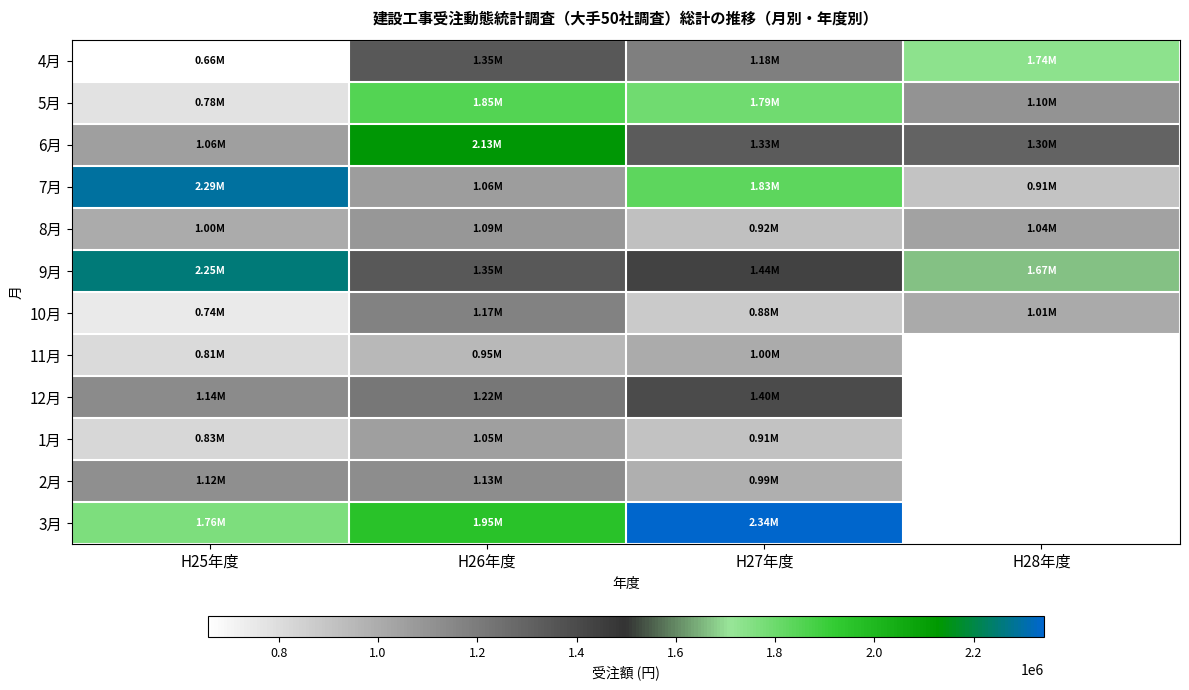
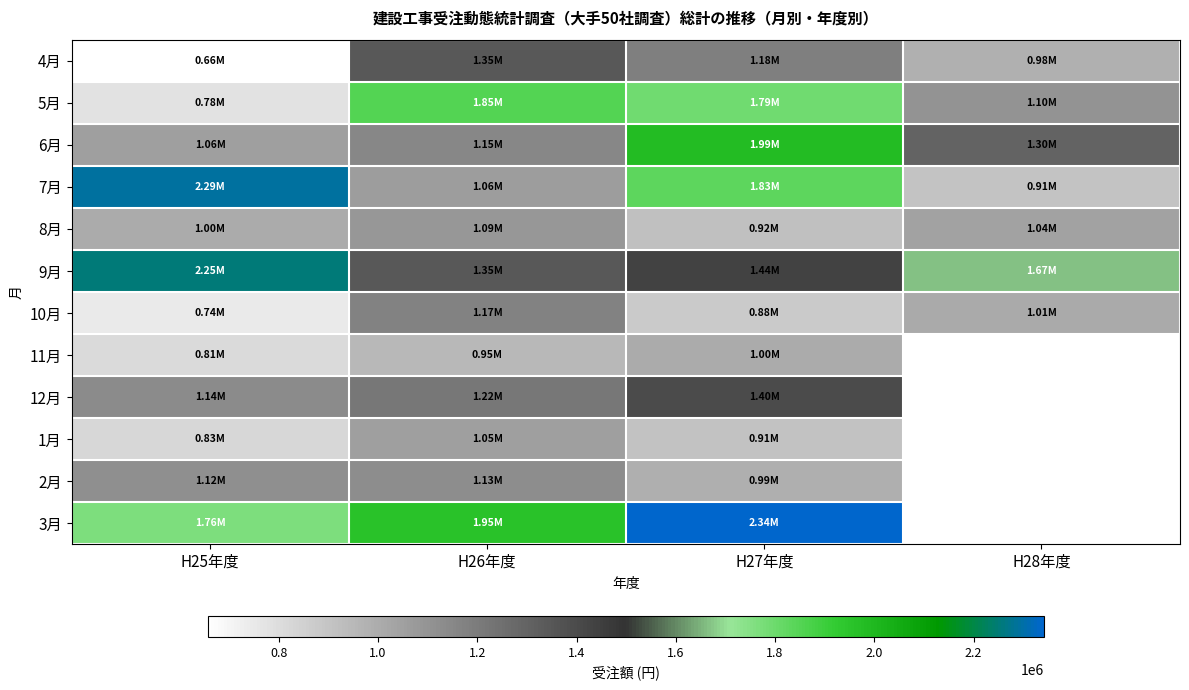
4月, H28年度: 1.74M -> 0.98M
6月, H26年度: 2.13M -> 1.15M
6月, H27年度: 1.33M -> 1.99M
